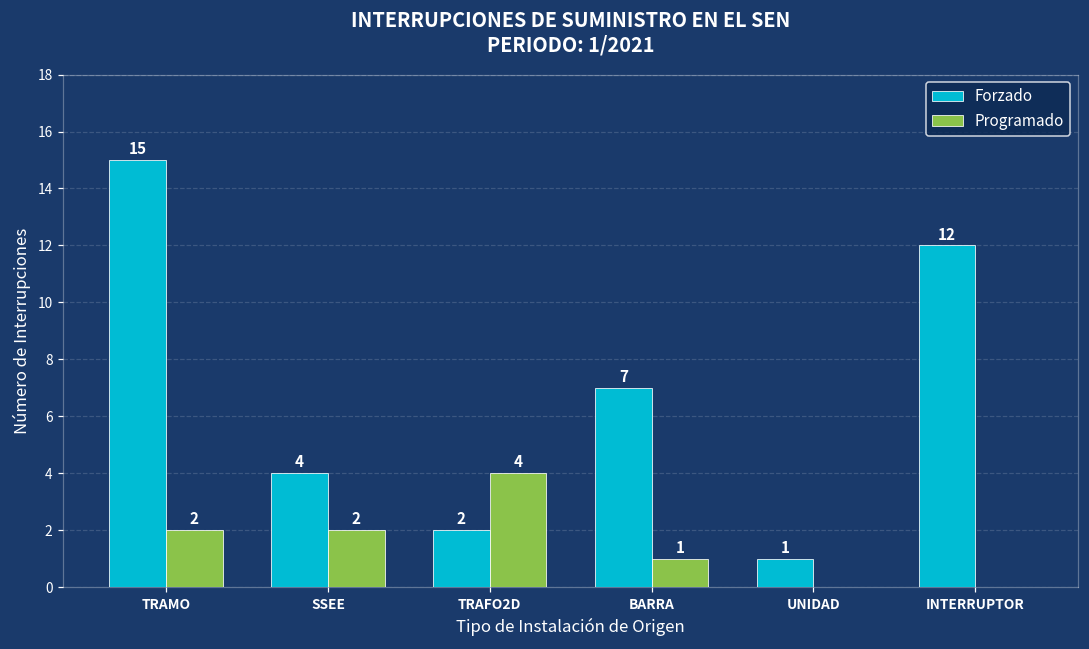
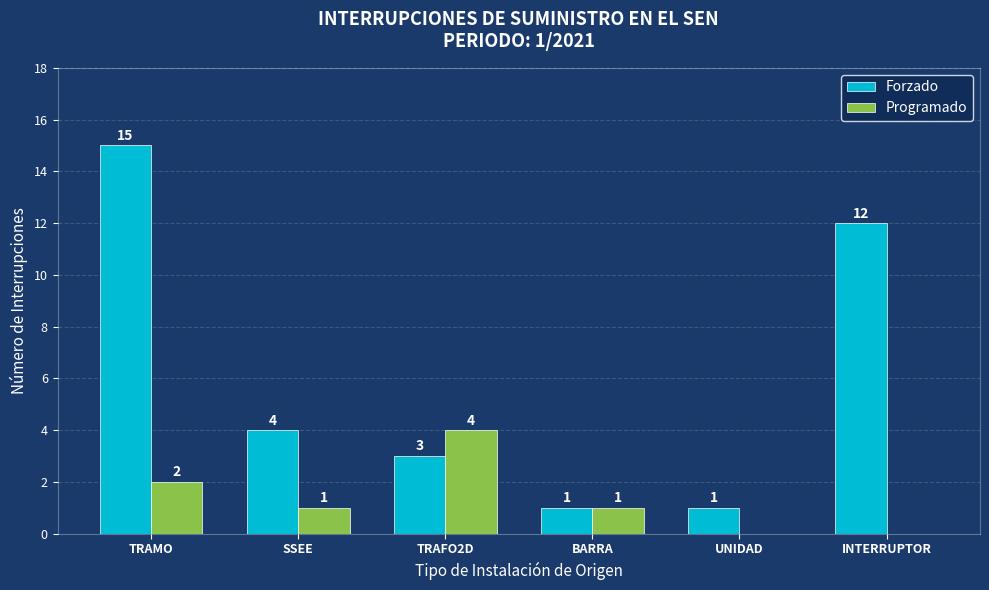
Programado, SSEE: 2 -> 1
Forzado, TRAFO2D: 2 -> 3
Forzado, BARRA: 7 -> 1
